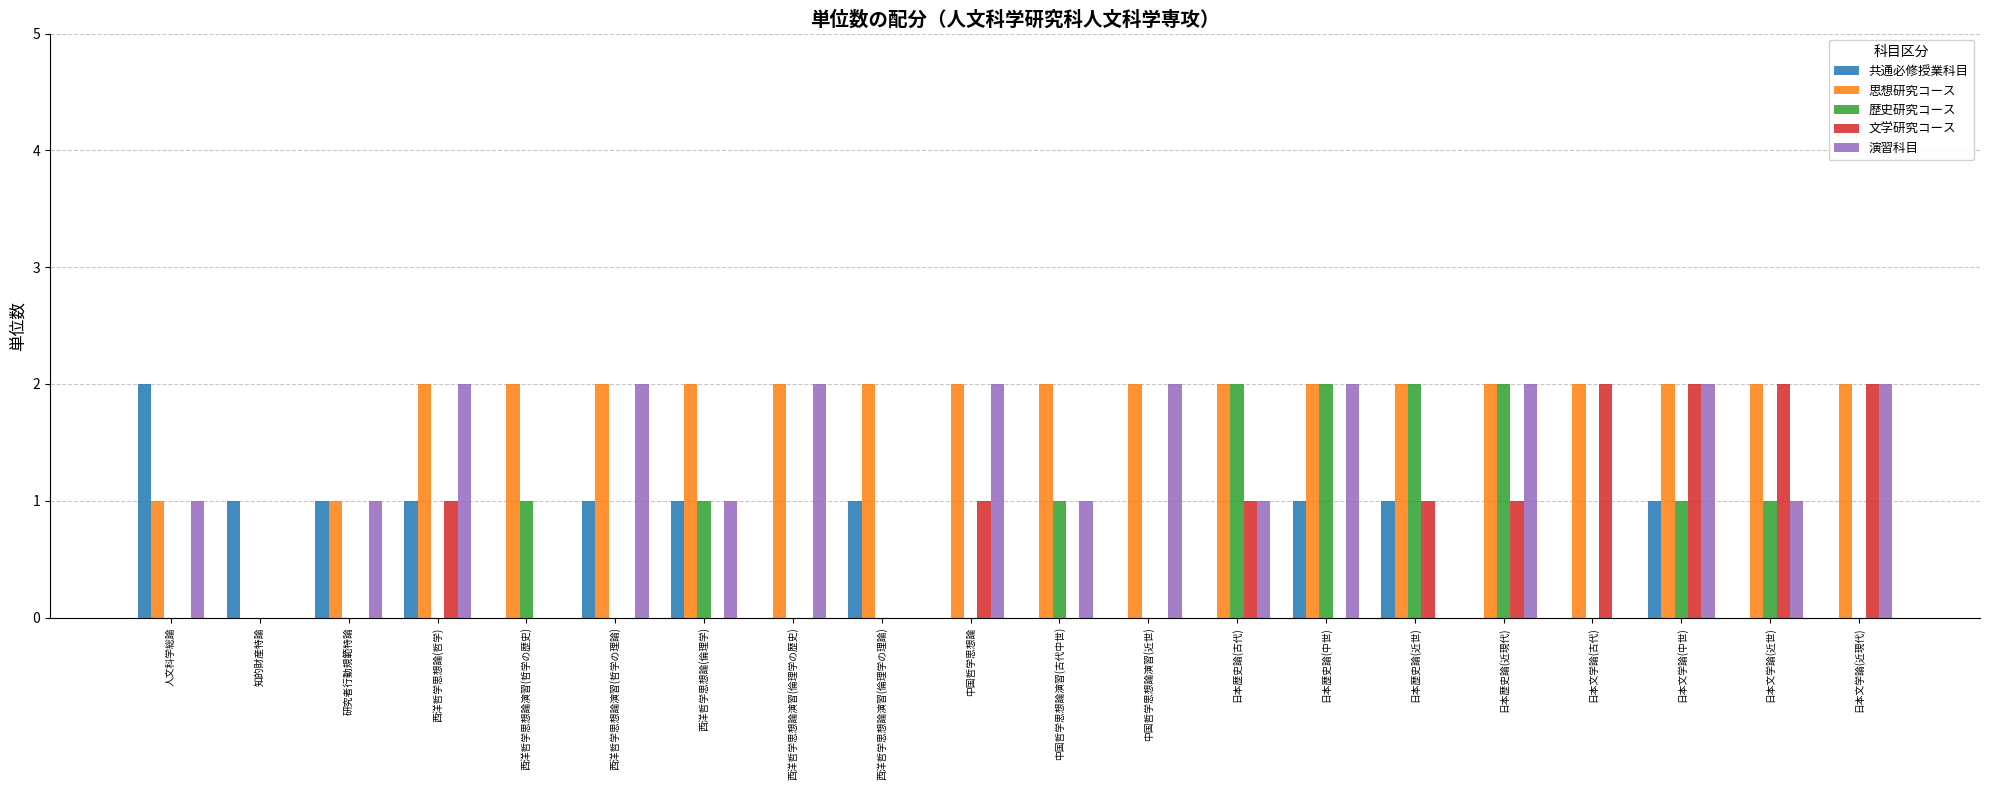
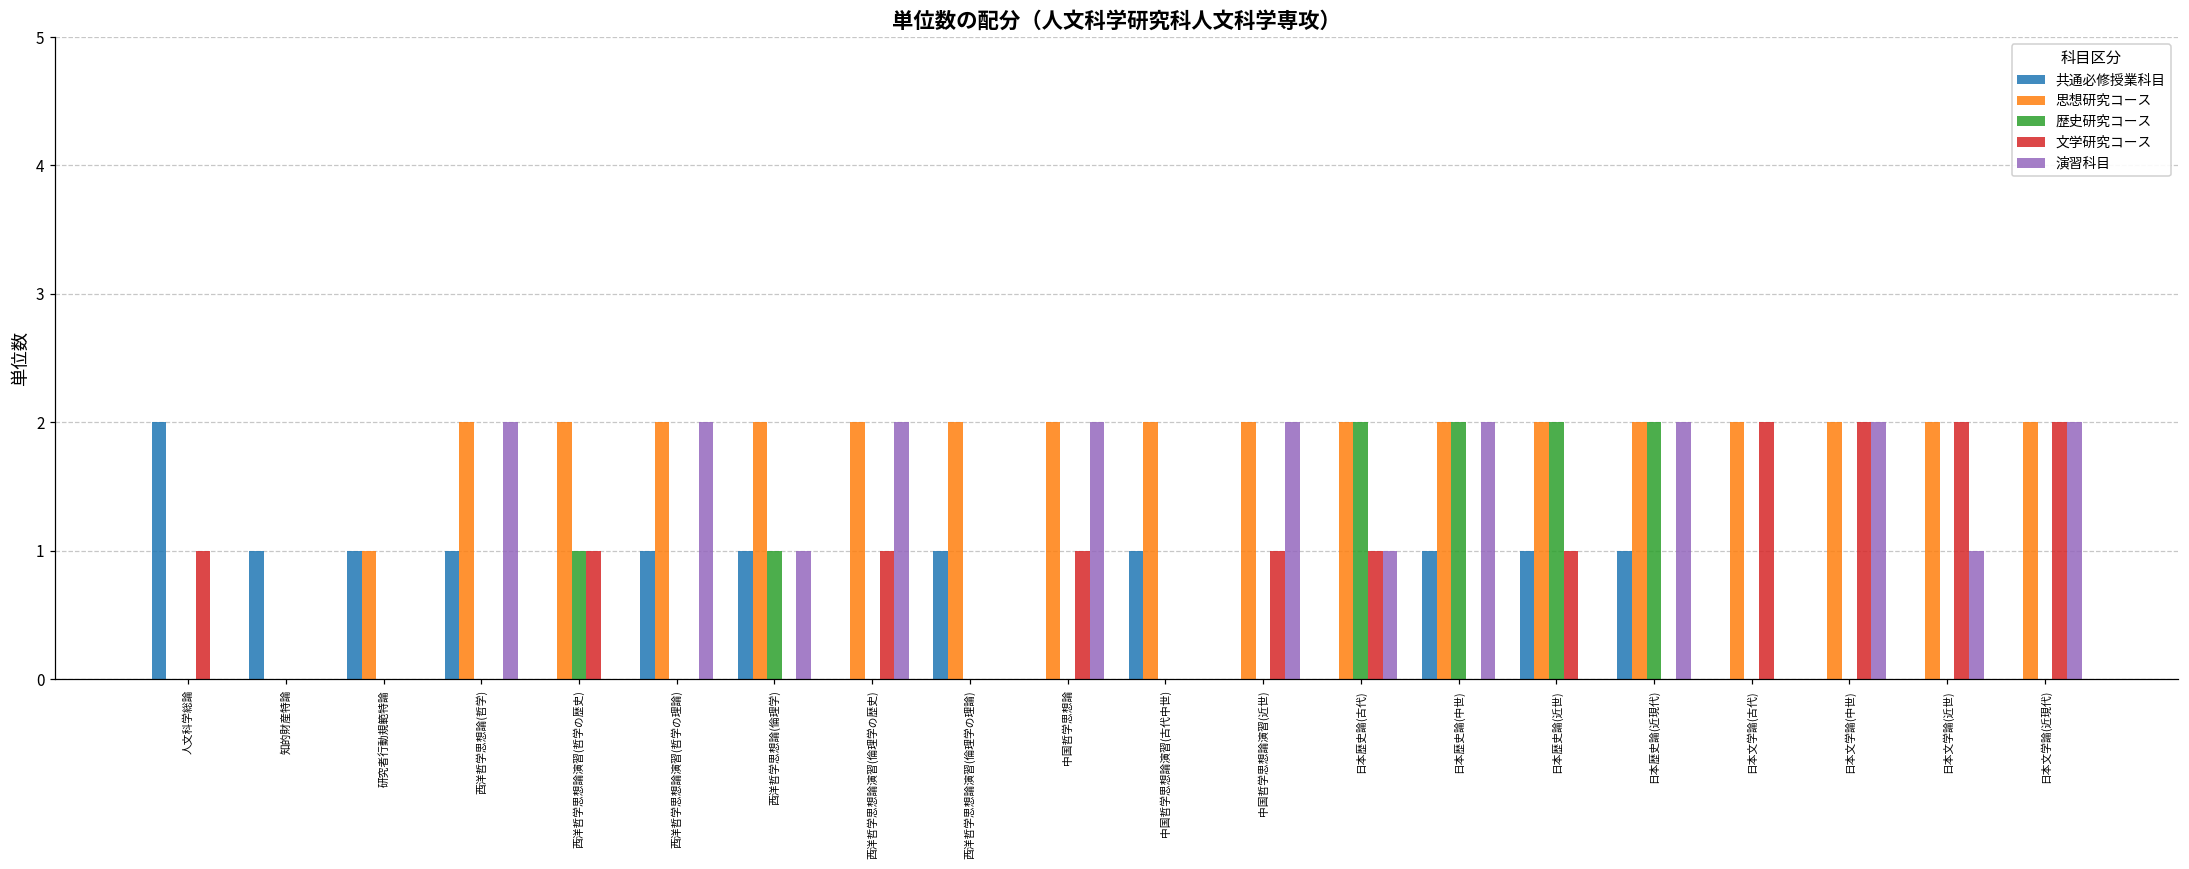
思想研究コース, 人文科学総論: 1 -> 0
文学研究コース, 人文科学総論: 0 -> 1
演習科目, 人文科学総論: 1 -> 0
演習科目, 研究者行動規範特論: 1 -> 0
文学研究コース, 西洋哲学思想論(哲学): 1 -> 0
文学研究コース, 西洋哲学思想論演習(哲学の歴史): 0 -> 1
文学研究コース, 西洋哲学思想論演習(倫理学の歴史): 0 -> 1
共通必修授業科目, 中国哲学思想論演習(古代中世): 0 -> 1
歴史研究コース, 中国哲学思想論演習(古代中世): 1 -> 0
演習科目, 中国哲学思想論演習(古代中世): 1 -> 0
文学研究コース, 中国哲学思想論演習(近世): 0 -> 1
共通必修授業科目, 日本歴史論(近現代): 0 -> 1
文学研究コース, 日本歴史論(近現代): 1 -> 0
共通必修授業科目, 日本文学論(中世): 1 -> 0
歴史研究コース, 日本文学論(中世): 1 -> 0
歴史研究コース, 日本文学論(近世): 1 -> 0
